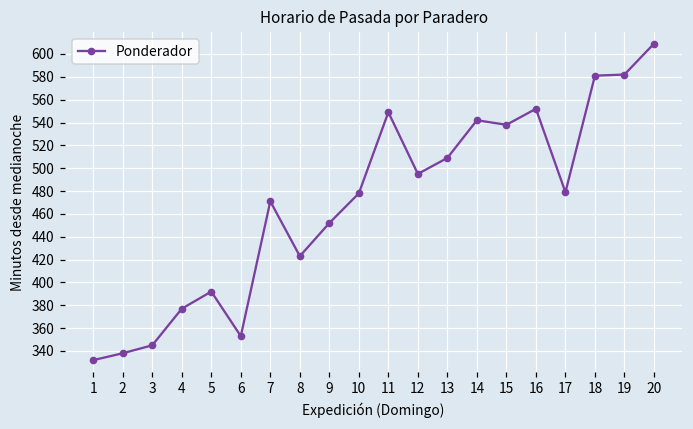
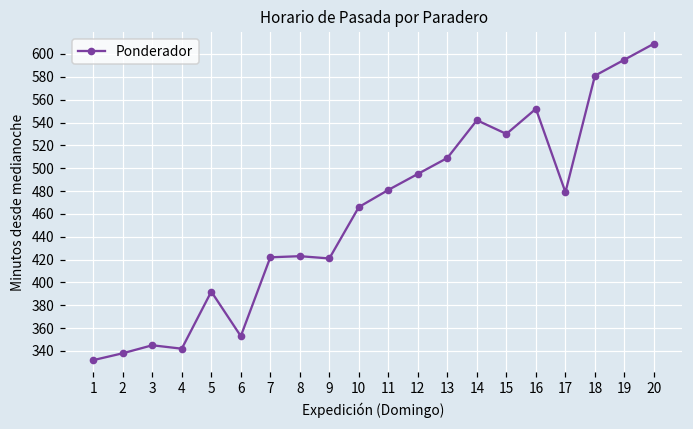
4: 377 -> 342
7: 471 -> 422
9: 452 -> 421
10: 478 -> 466
11: 549 -> 481
15: 538 -> 530
19: 582 -> 595
